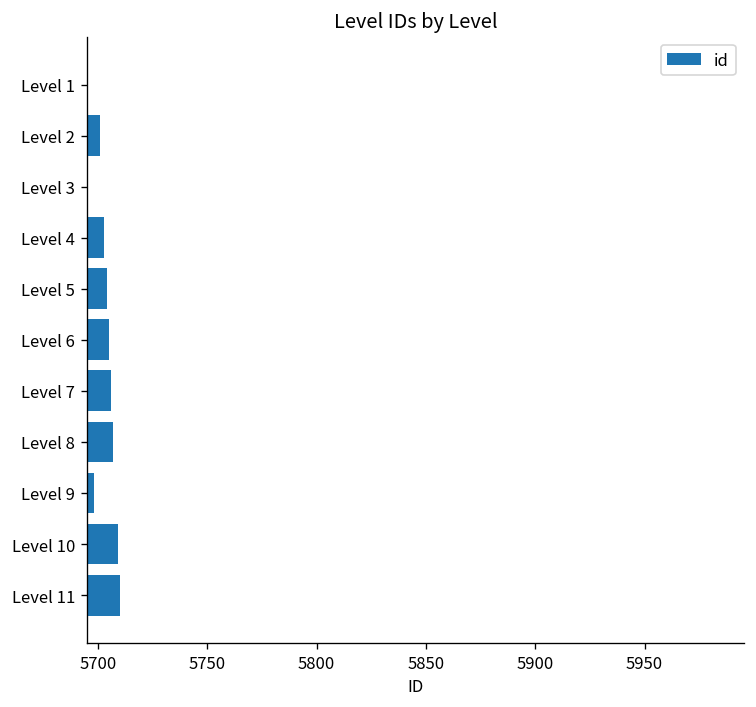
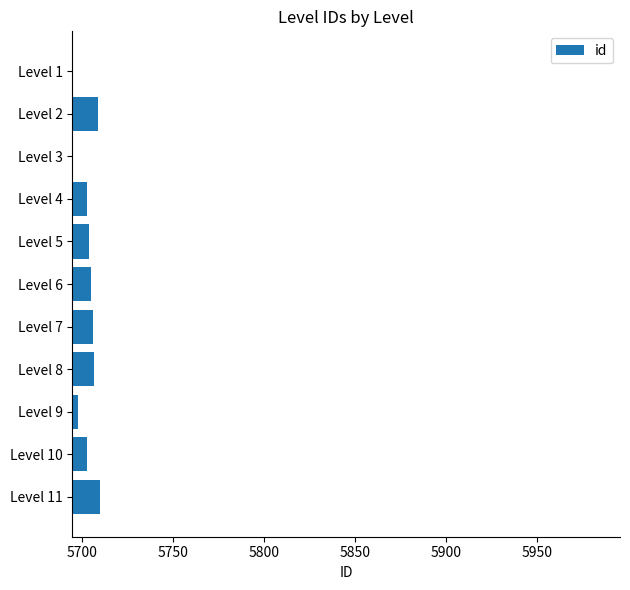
Level 2: 5701 -> 5709
Level 10: 5709 -> 5703
